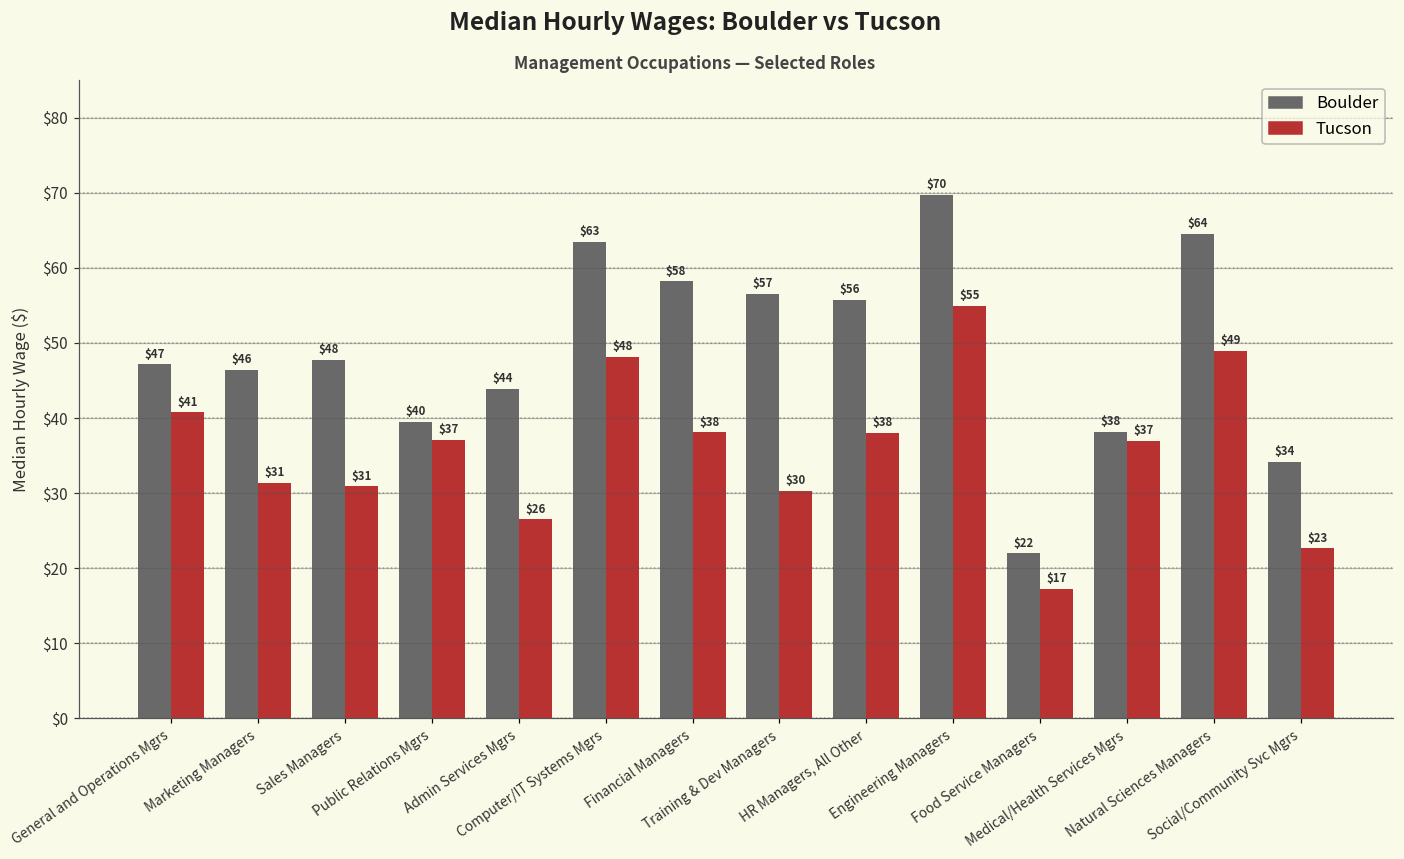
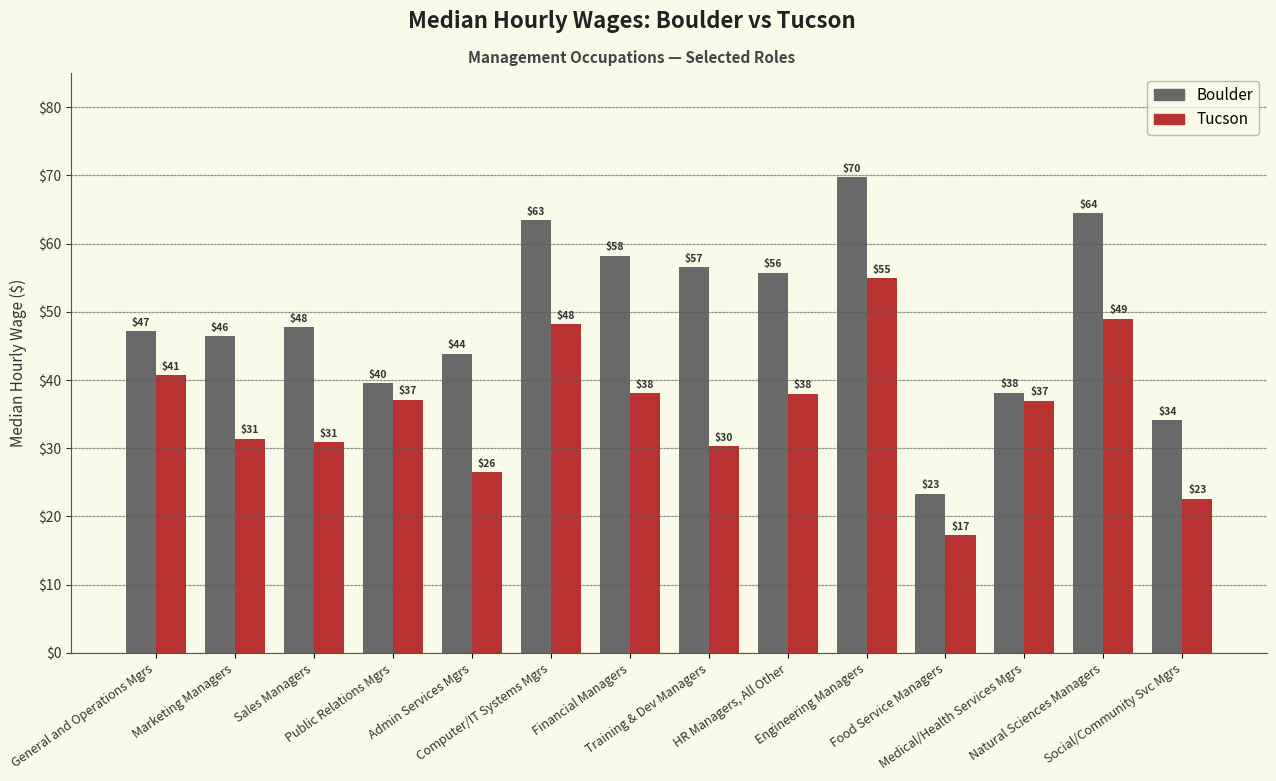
Boulder, Food Service Managers: $22 -> $23
